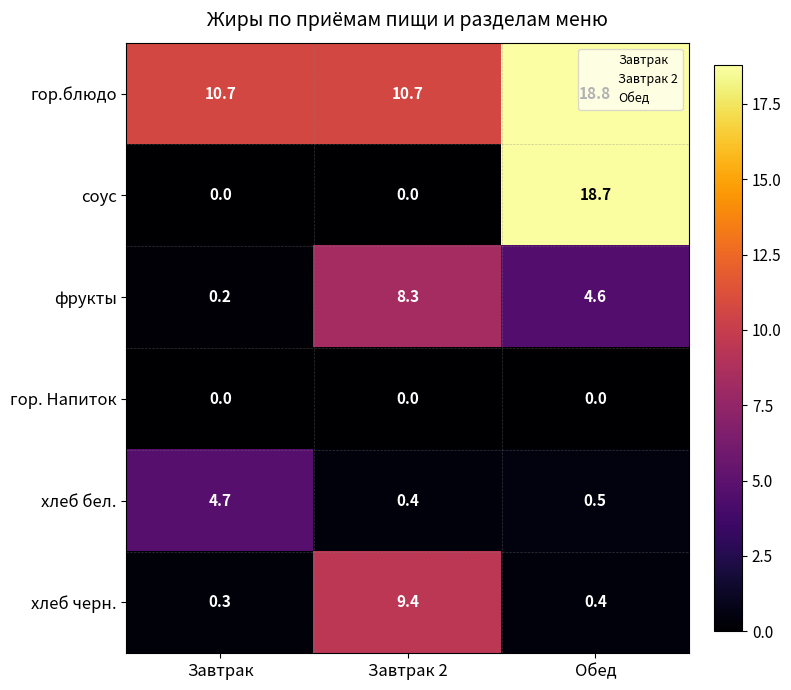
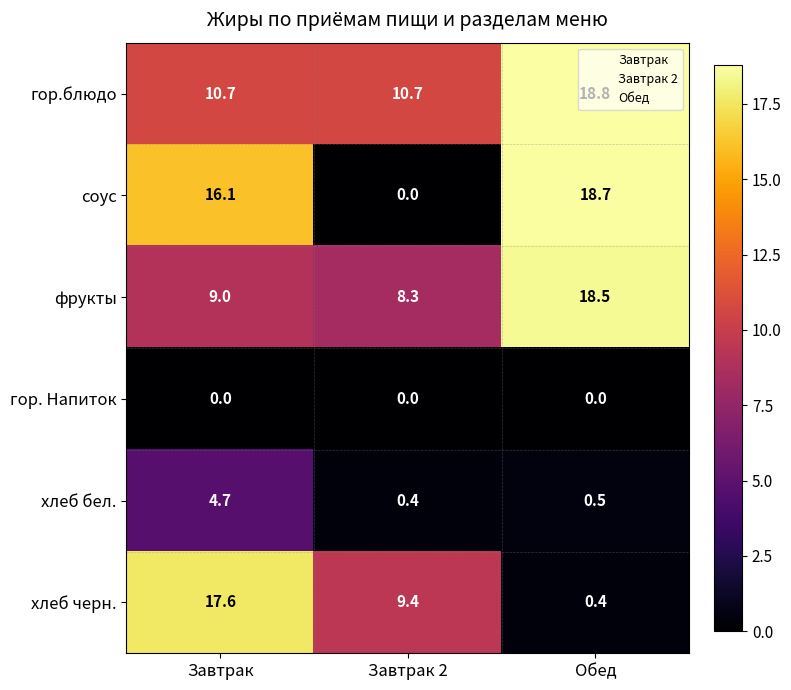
соус, Завтрак: 0.0 -> 16.1
фрукты, Завтрак: 0.2 -> 9.0
фрукты, Обед: 4.6 -> 18.5
хлеб черн., Завтрак: 0.3 -> 17.6
